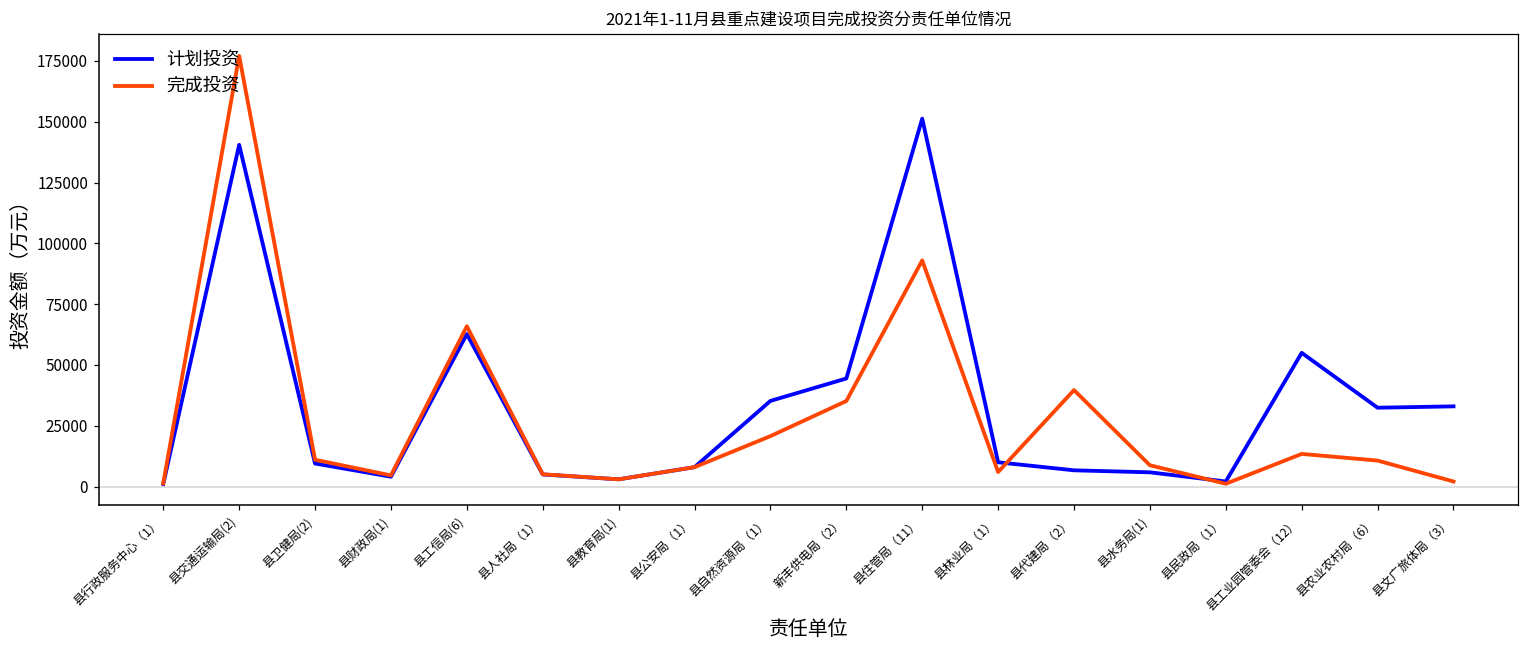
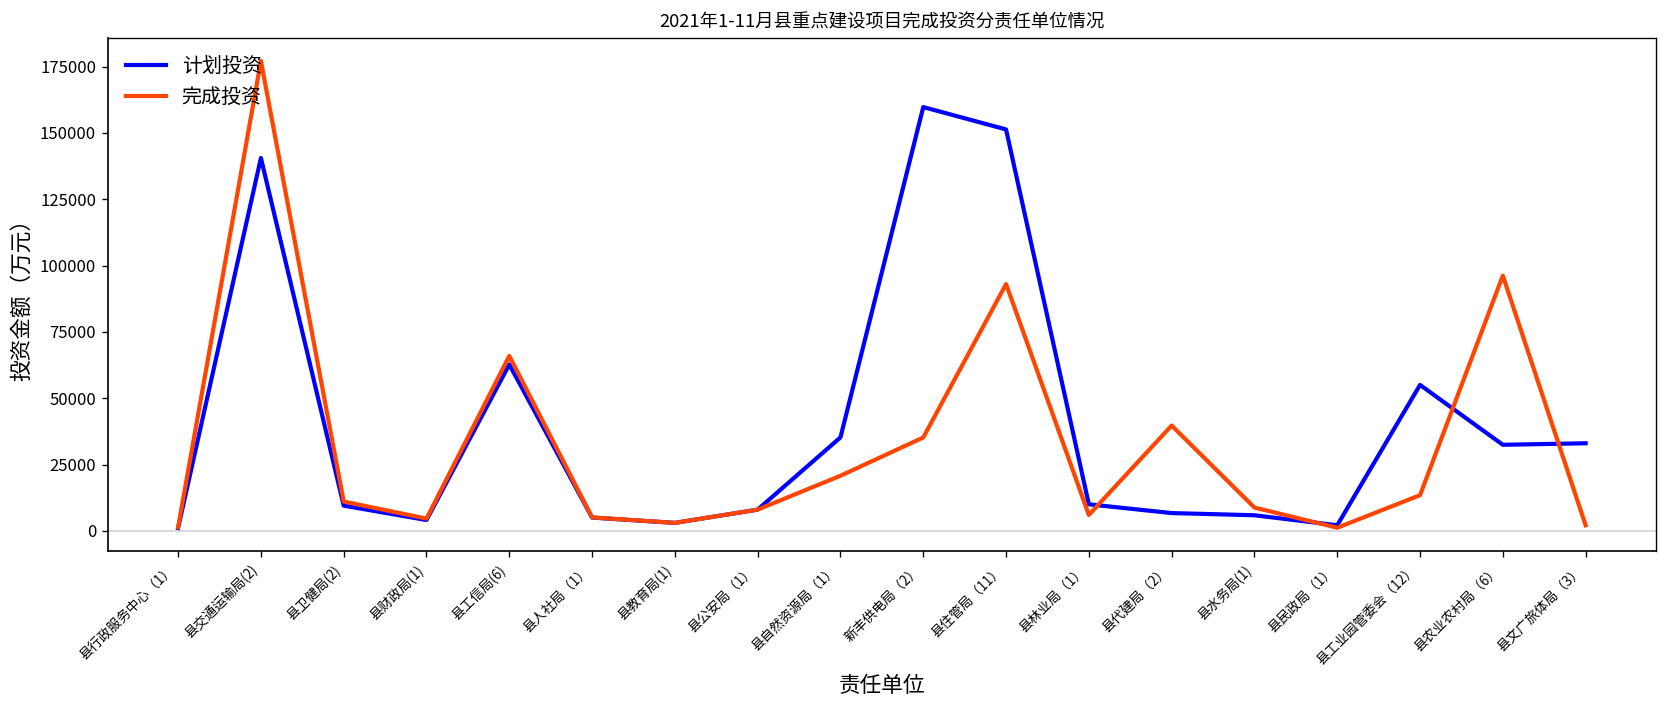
计划投资, 新丰供电局（2）: 44000 -> 160000
完成投资, 县农业农村局（6）: 11000 -> 96000
